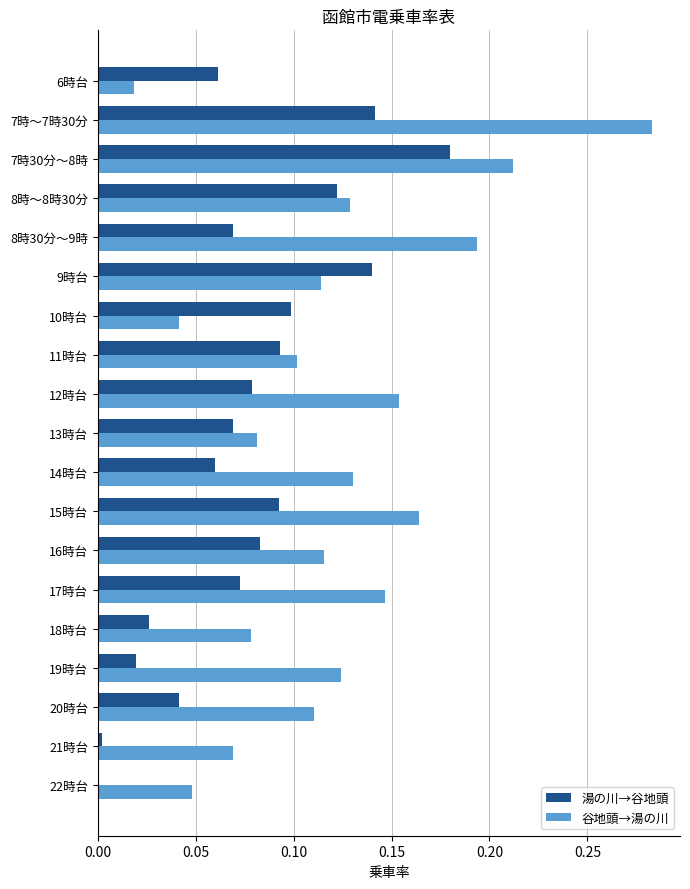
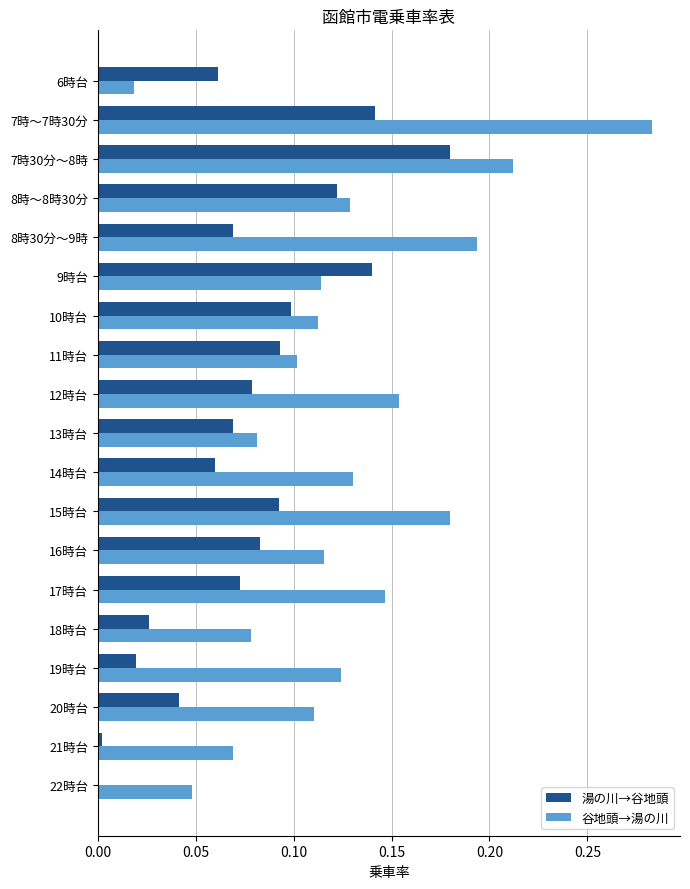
谷地頭→湯の川, 10時台: 0.042 -> 0.113
谷地頭→湯の川, 15時台: 0.164 -> 0.180
